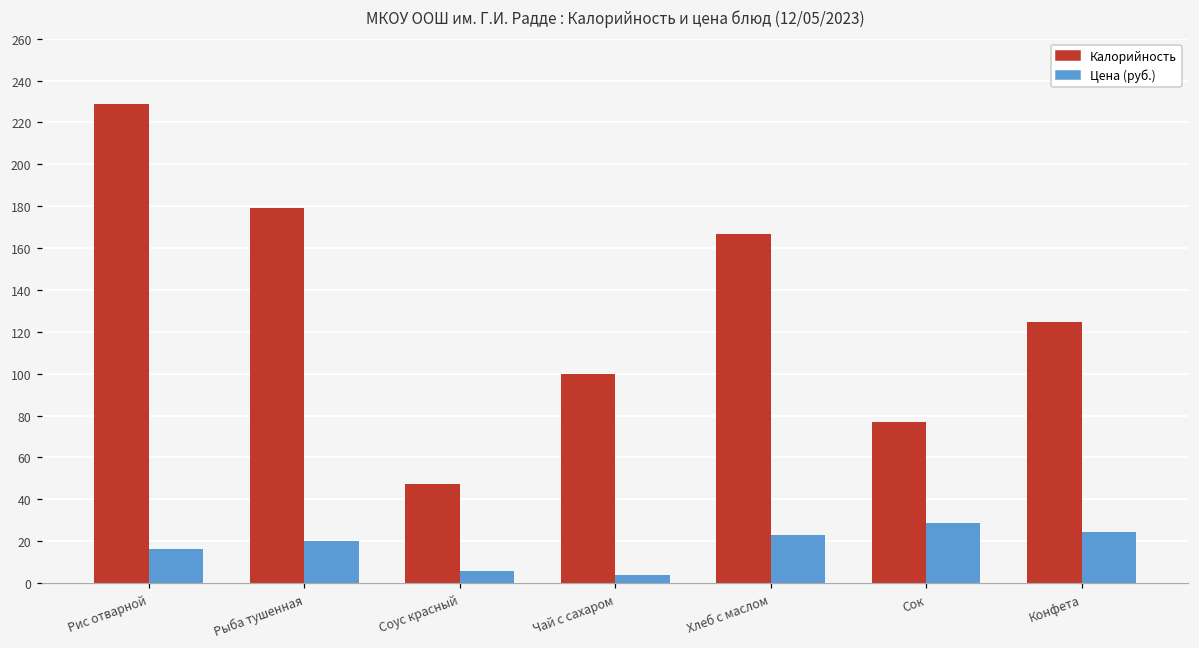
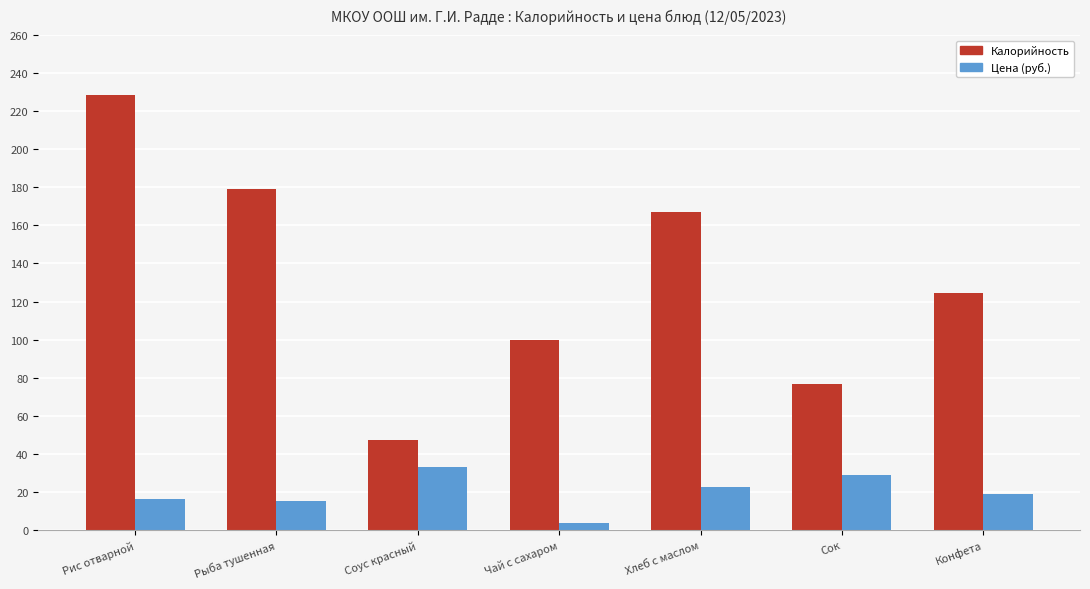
Цена (руб.), Рыба тушенная: 20 -> 15
Цена (руб.), Соус красный: 6 -> 33
Цена (руб.), Конфета: 24 -> 19
